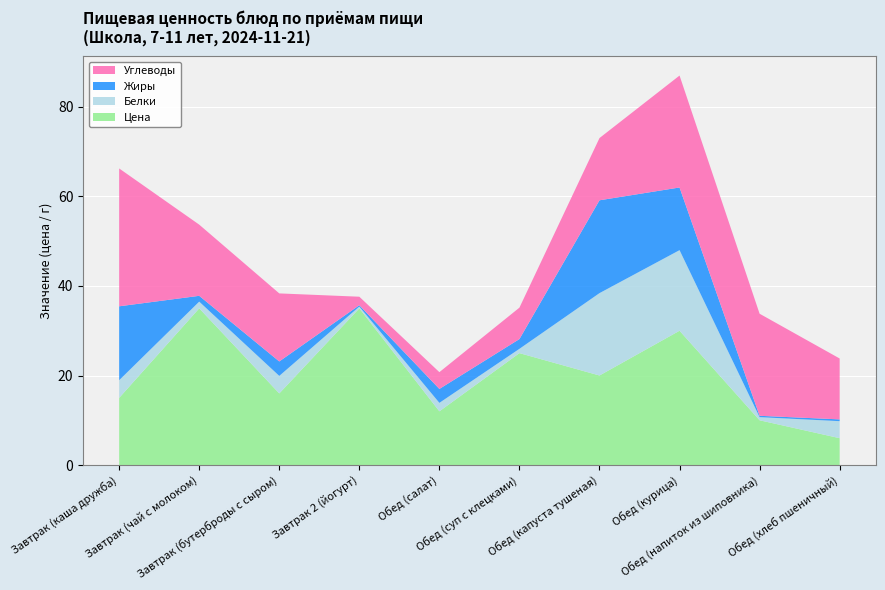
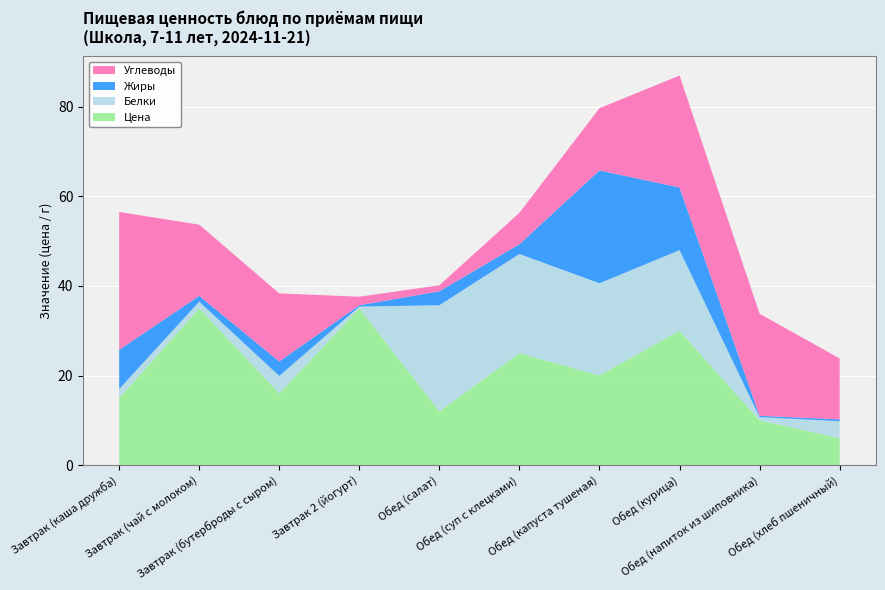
Белки, Завтрак (каша дружба): 4 -> 2
Жиры, Завтрак (каша дружба): 17 -> 9
Белки, Обед (салат): 2 -> 24
Углеводы, Обед (салат): 4 -> 1
Белки, Обед (суп с клецками): 1 -> 22
Белки, Обед (капуста тушеная): 18 -> 21
Жиры, Обед (капуста тушеная): 21 -> 25
